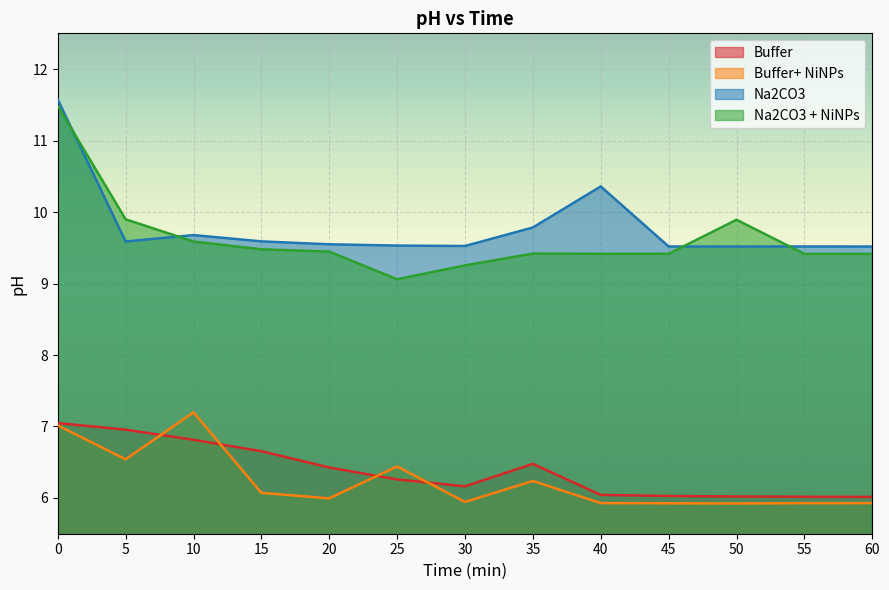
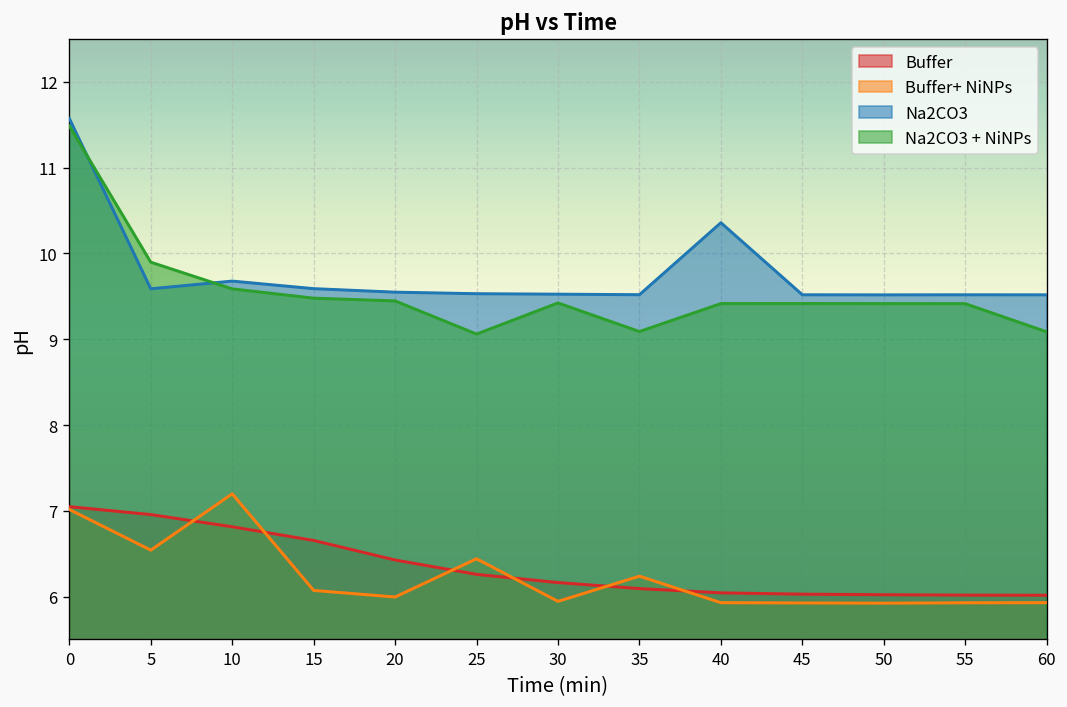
Na2CO3 + NiNPs, 30: 9.3 -> 9.4
Buffer, 35: 6.5 -> 6.1
Na2CO3, 35: 9.8 -> 9.5
Na2CO3 + NiNPs, 35: 9.4 -> 9.1
Na2CO3 + NiNPs, 50: 9.9 -> 9.4
Na2CO3 + NiNPs, 60: 9.4 -> 9.1
